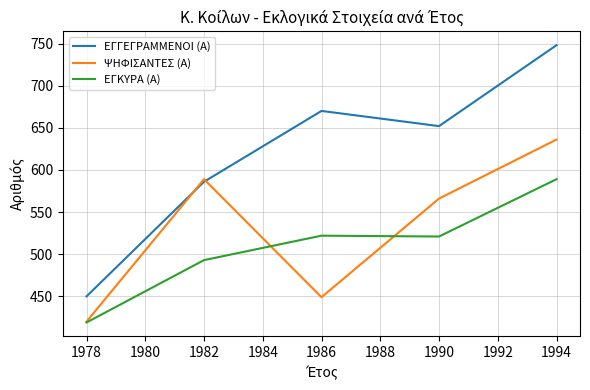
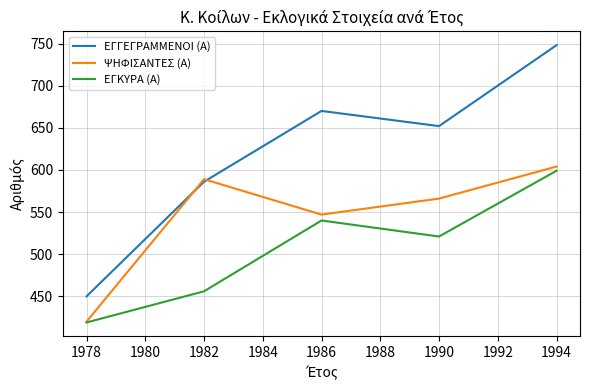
ΕΓΚΥΡΑ (Α), 1982: 490 -> 460
ΨΗΦΙΣΑΝΤΕΣ (Α), 1986: 450 -> 550
ΕΓΚΥΡΑ (Α), 1986: 520 -> 540
ΨΗΦΙΣΑΝΤΕΣ (Α), 1994: 640 -> 600
ΕΓΚΥΡΑ (Α), 1994: 590 -> 600
